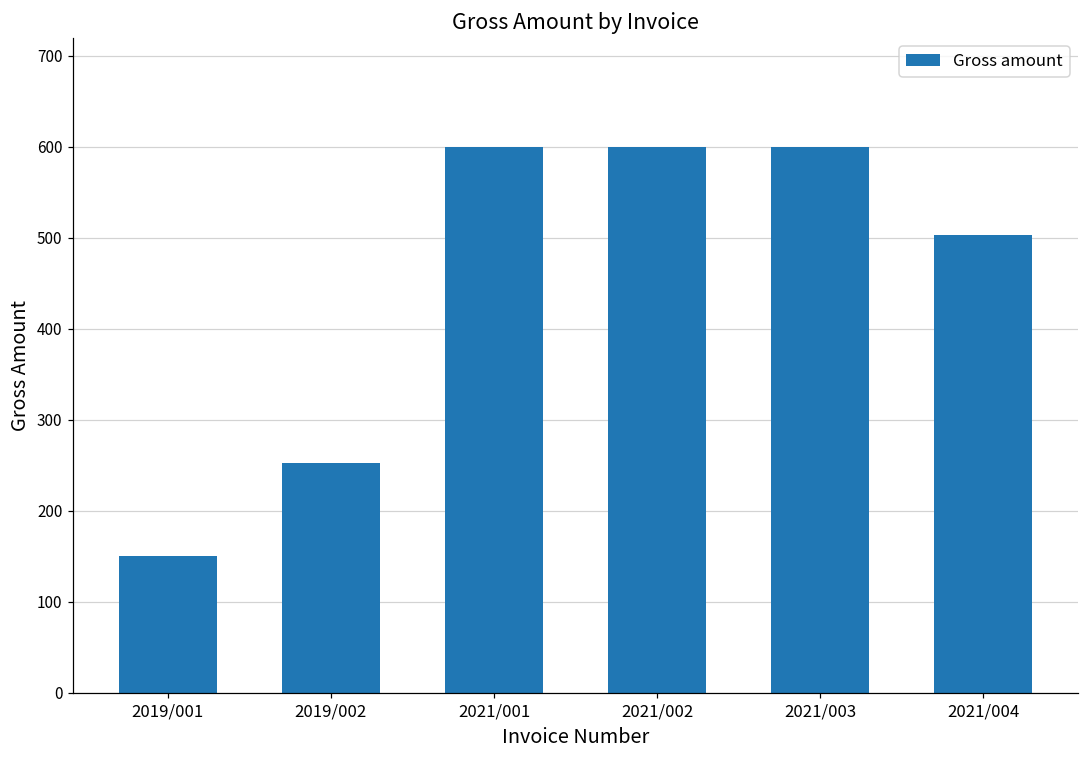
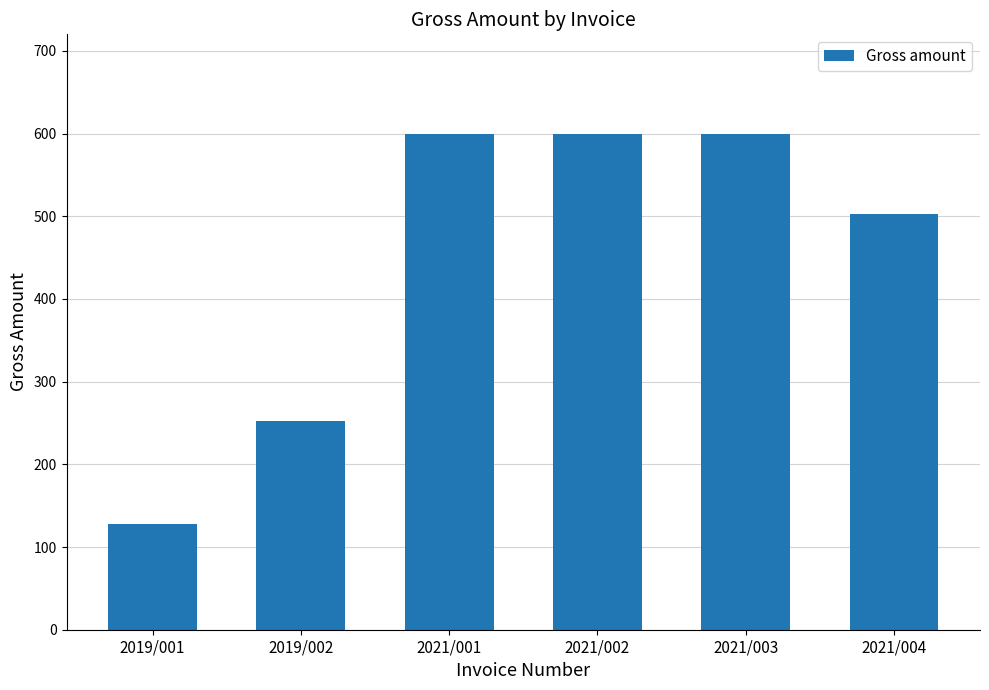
2019/001: 150 -> 130
